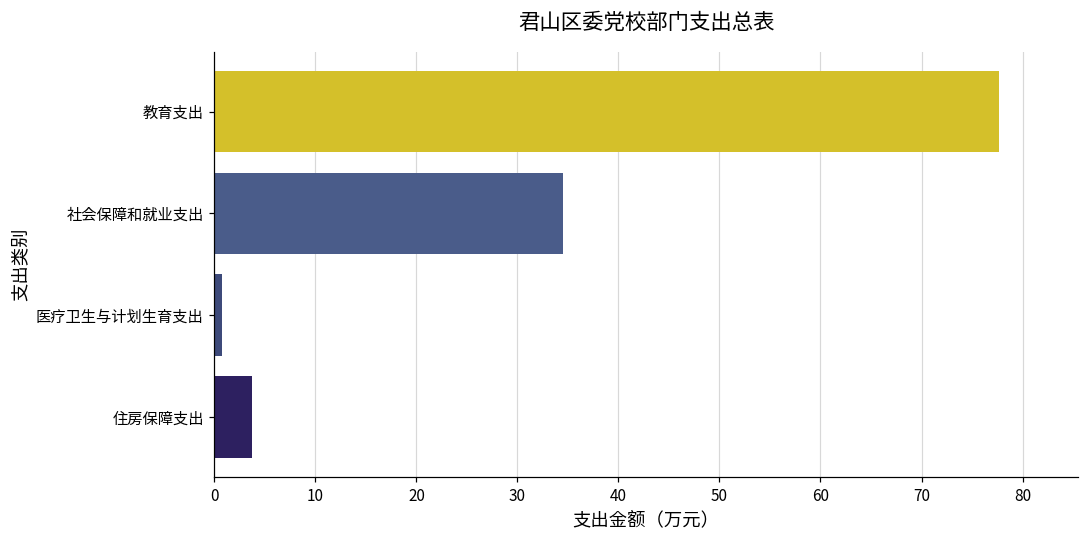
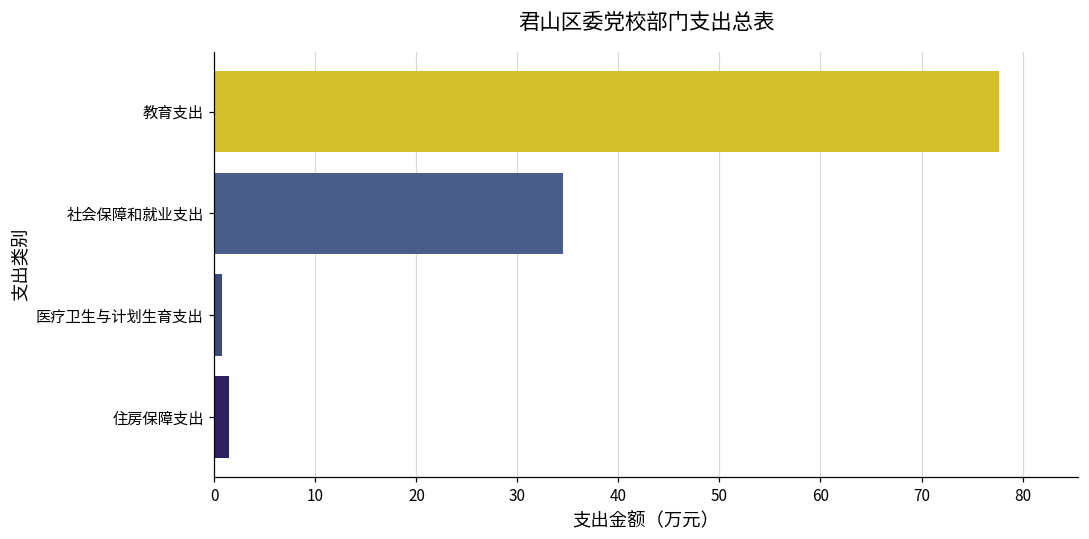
住房保障支出: 4 -> 1
